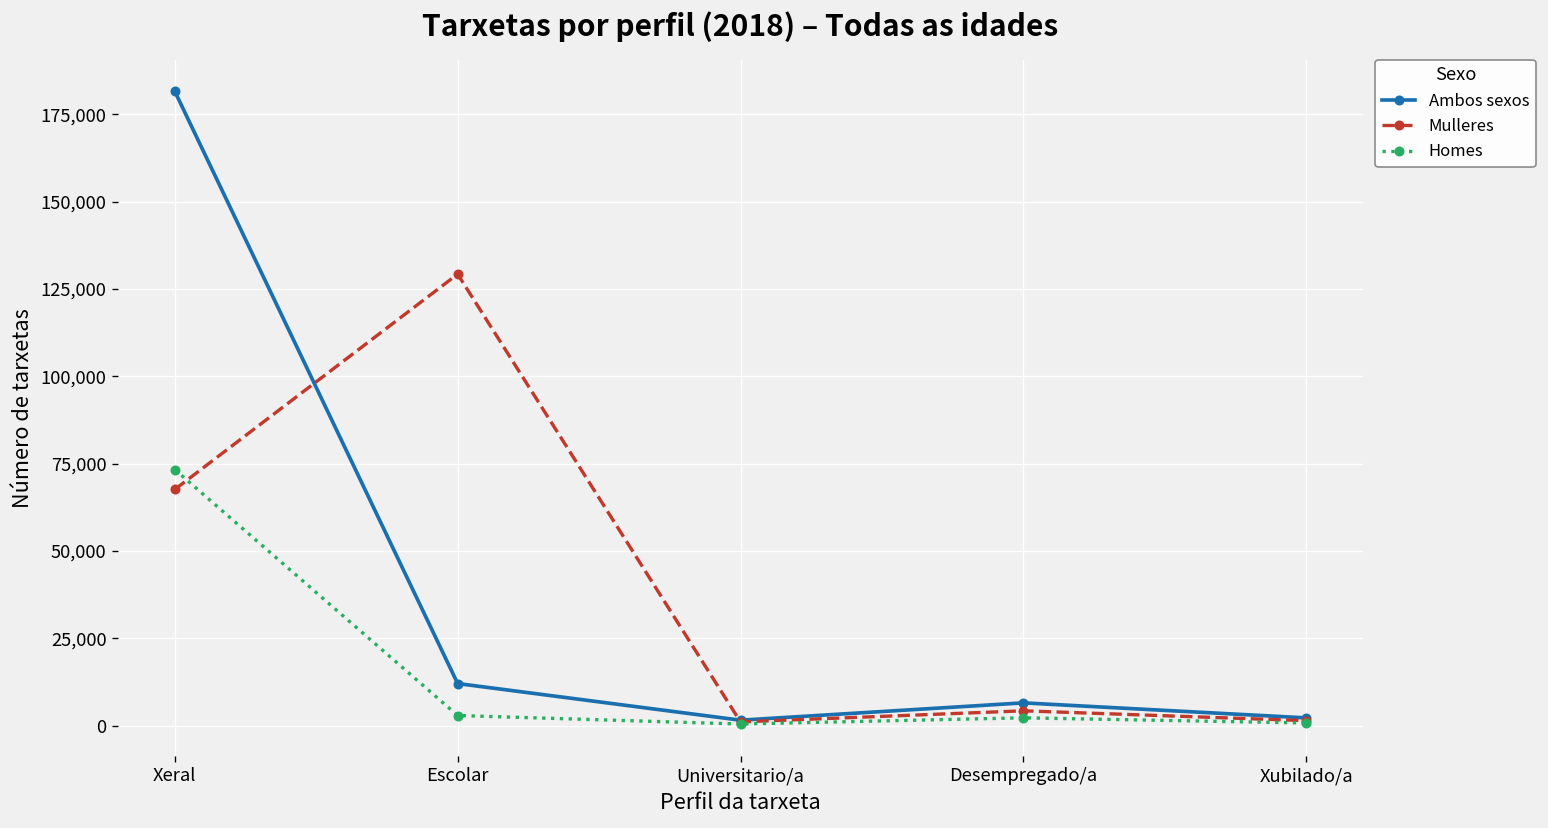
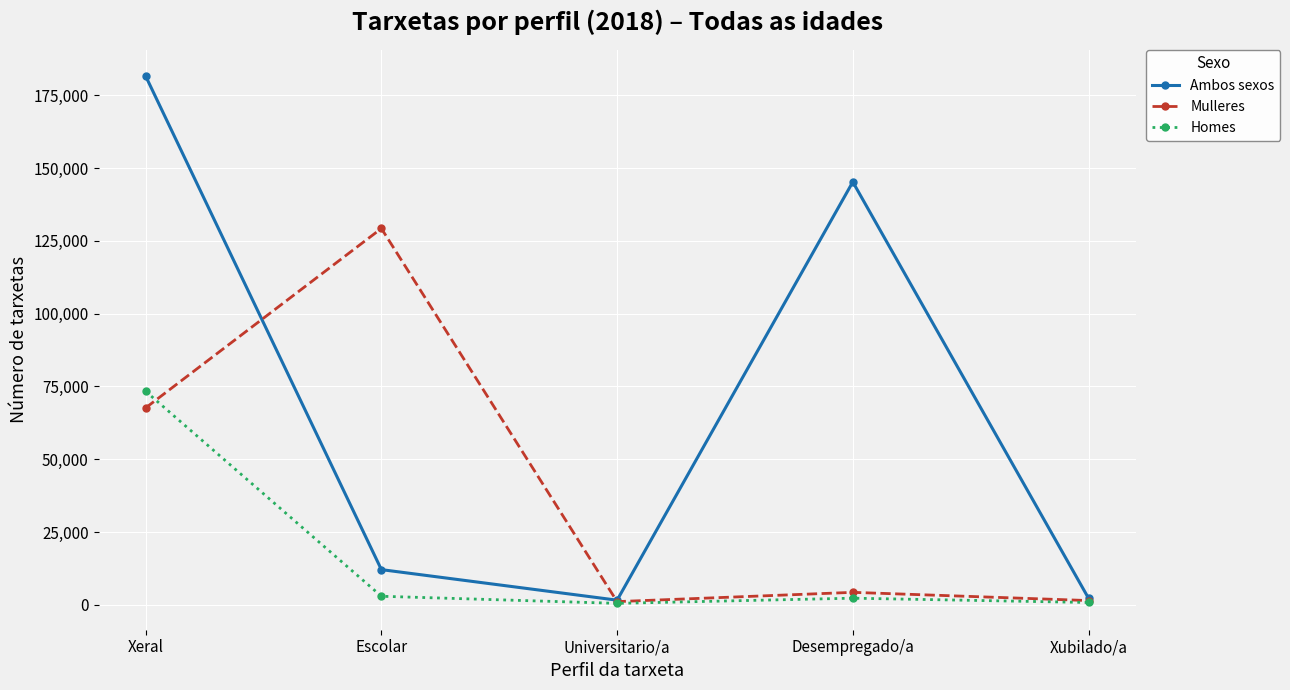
Ambos sexos, Desempregado/a: 7,000 -> 145,000
